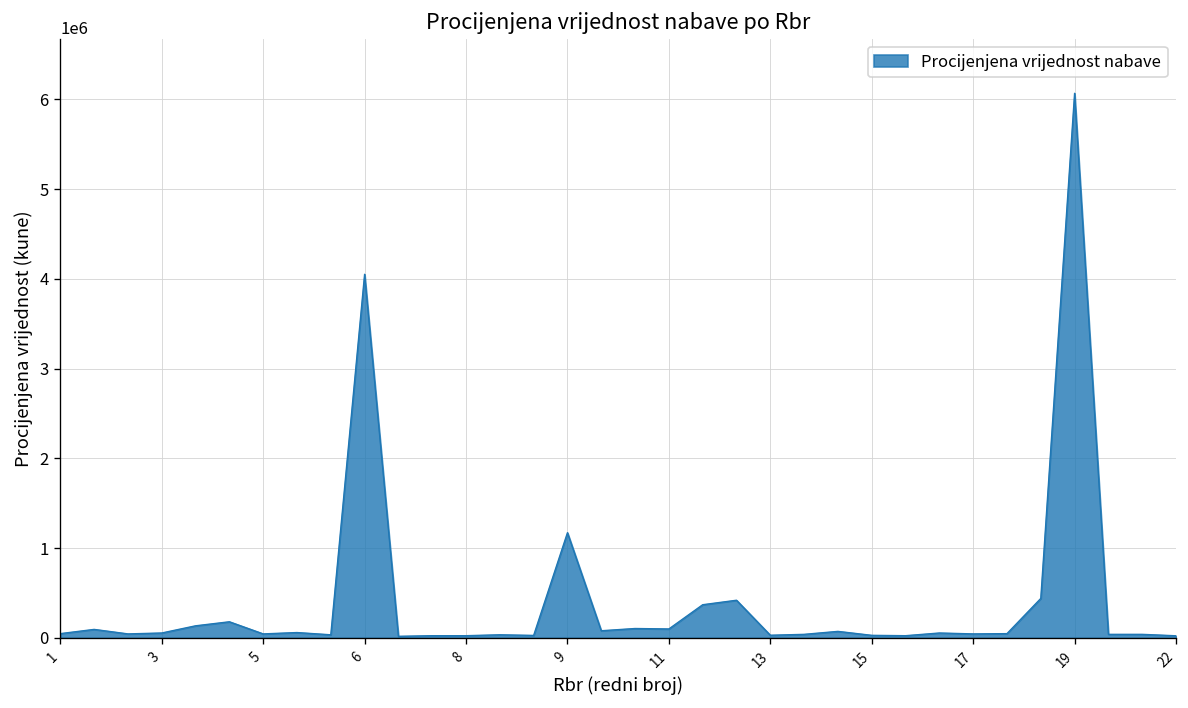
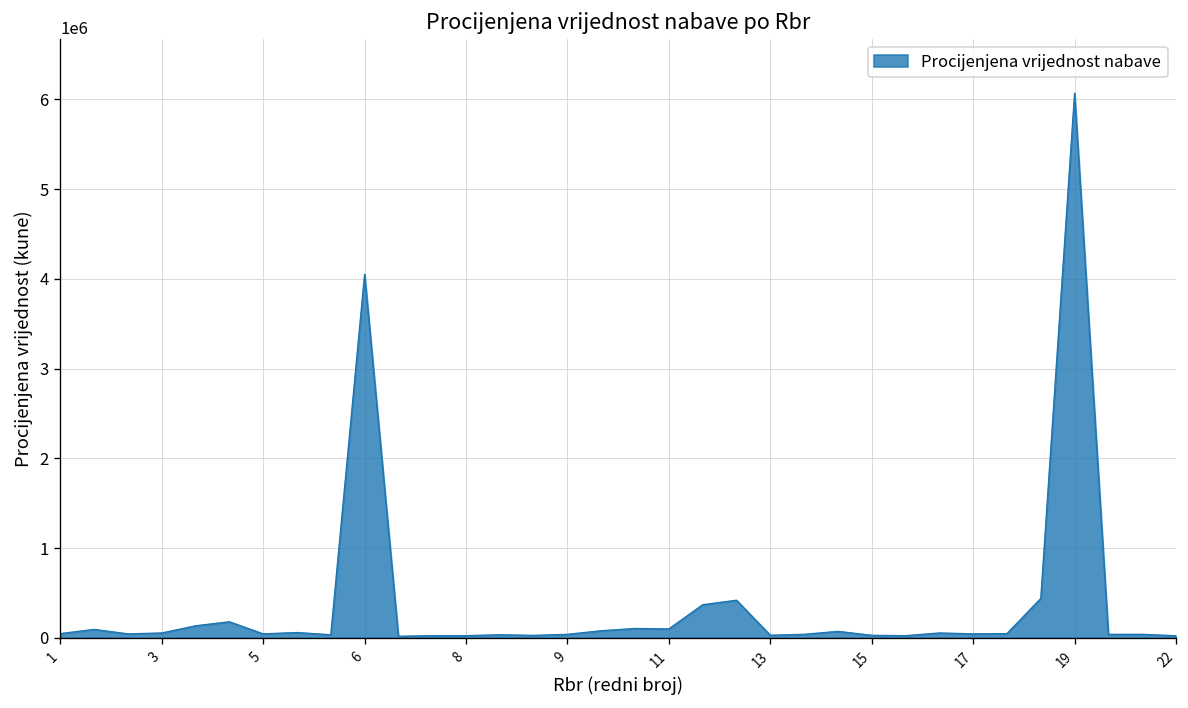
9: 1200000 -> 0
